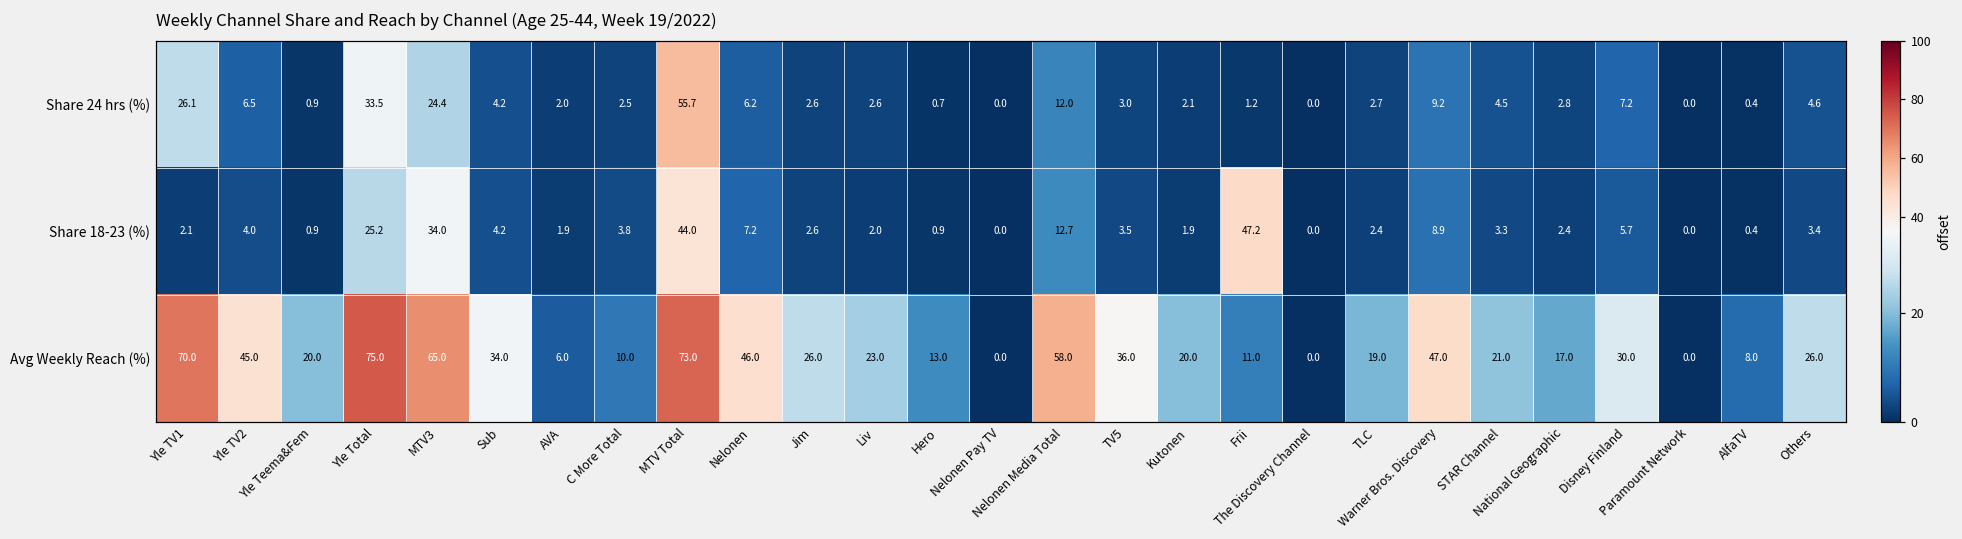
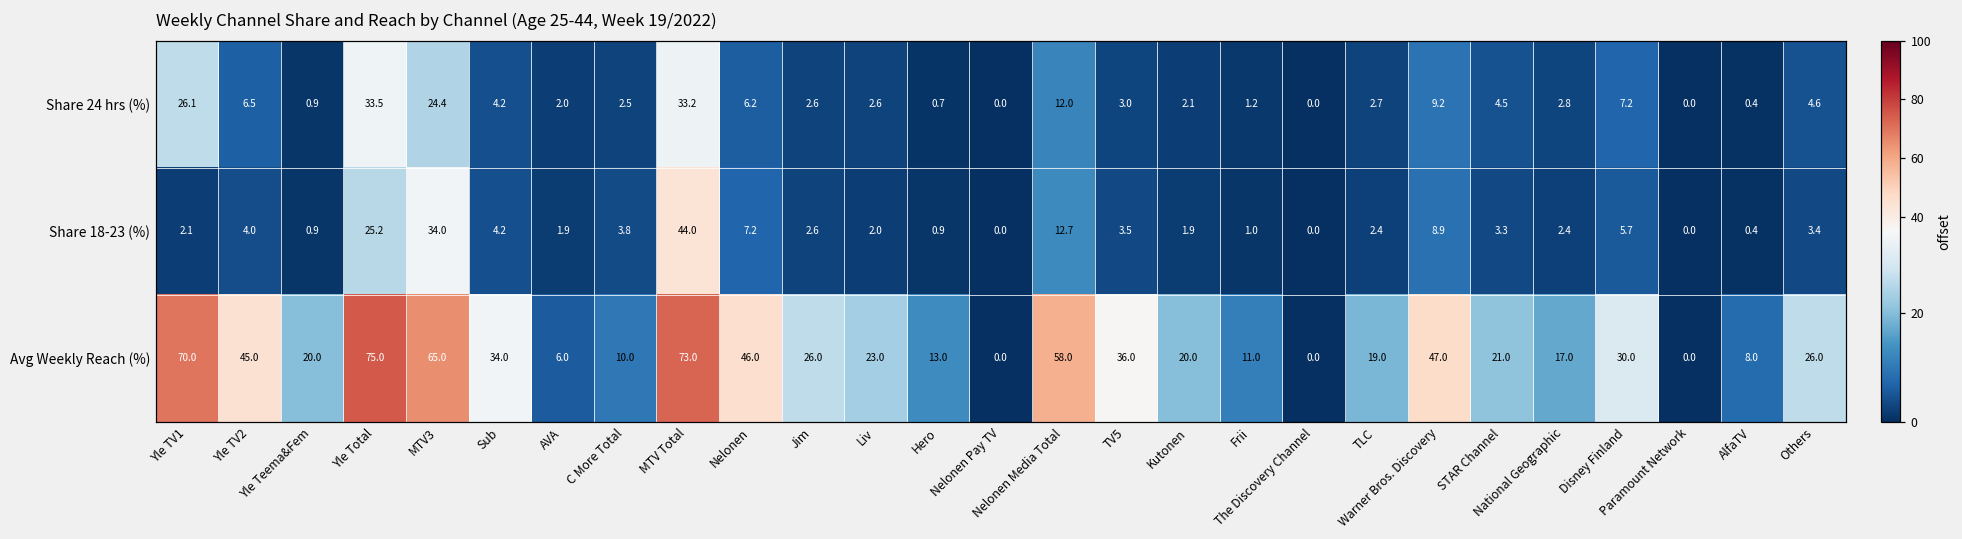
Share 24 hrs (%), MTV Total: 55.7 -> 33.2
Share 18-23 (%), Frii: 47.2 -> 1.0
